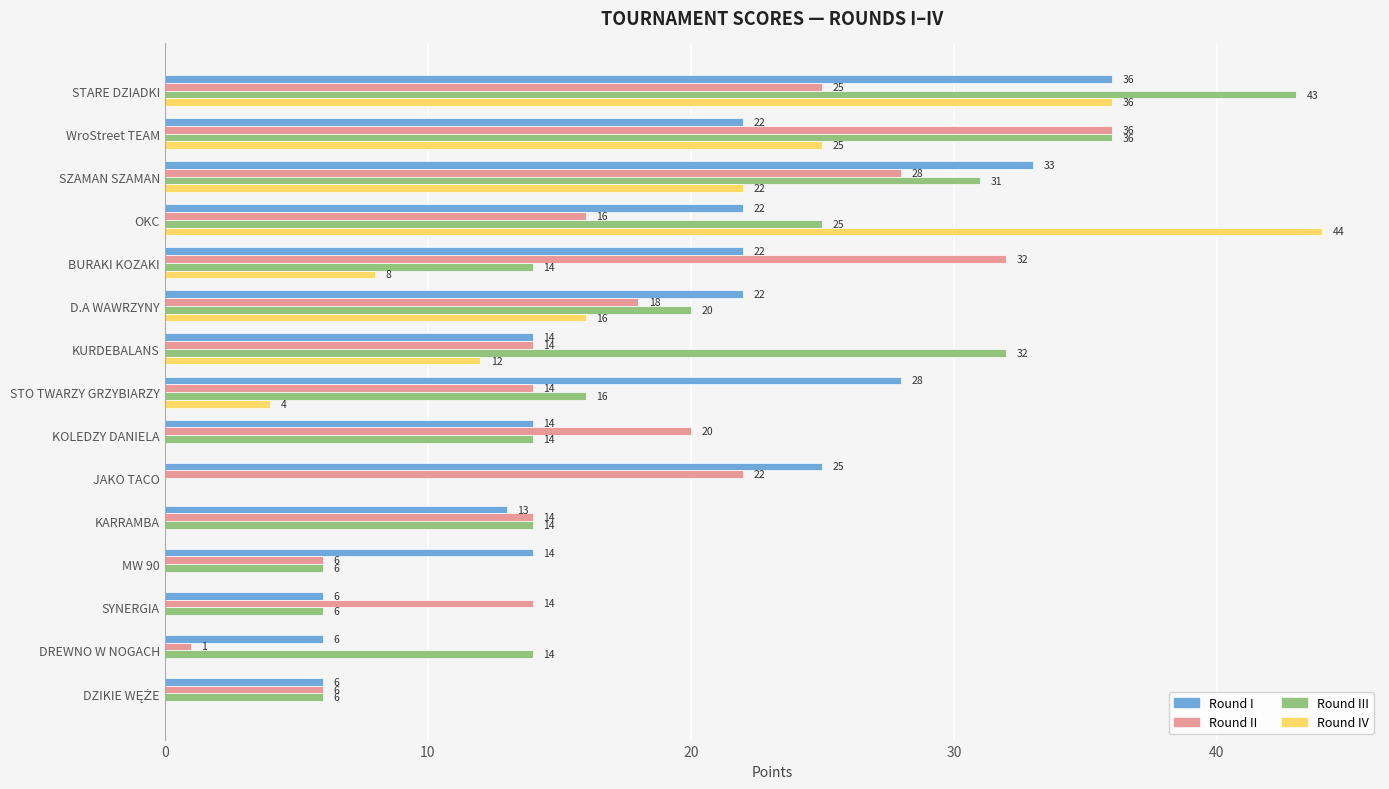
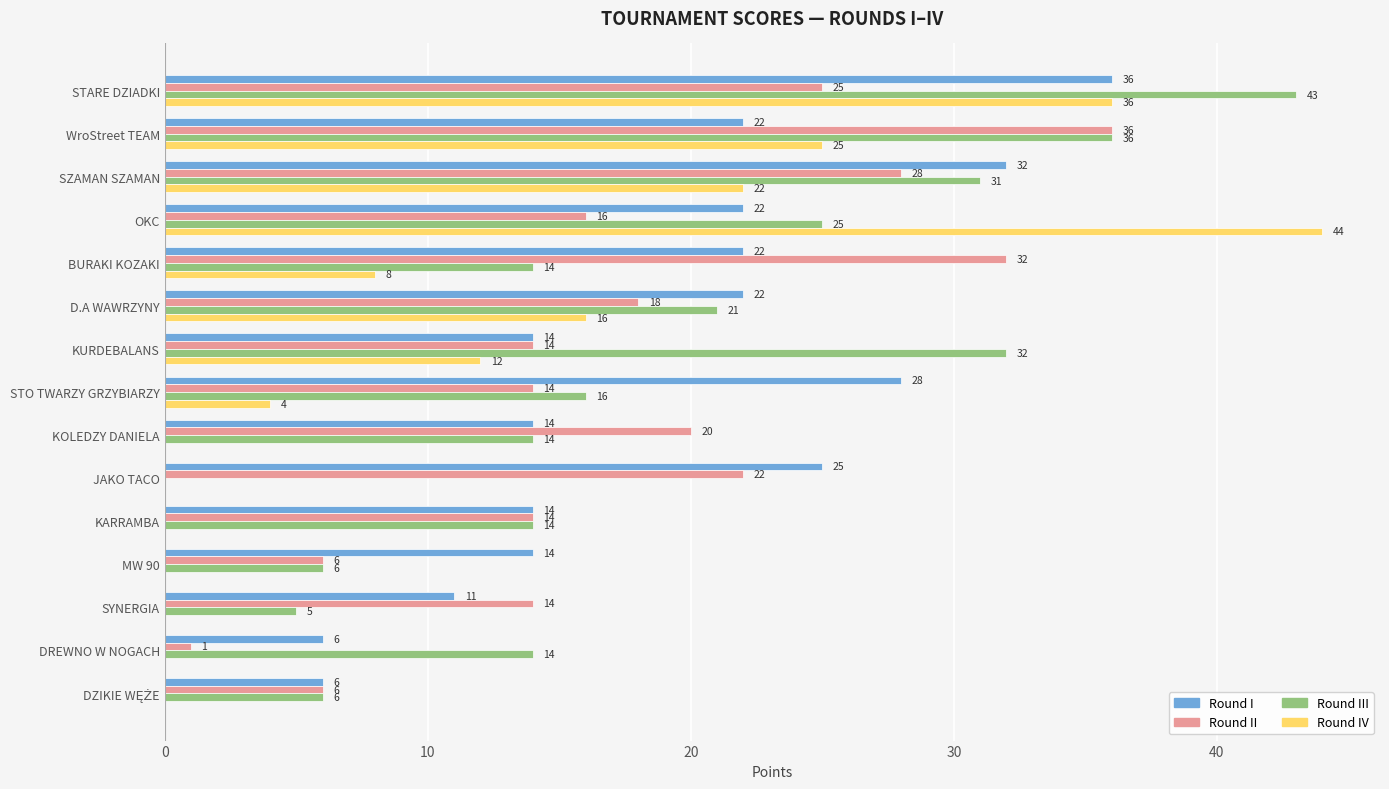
Round I, SZAMAN SZAMAN: 33 -> 32
Round III, D.A WAWRZYNY: 20 -> 21
Round I, KARRAMBA: 13 -> 14
Round I, SYNERGIA: 6 -> 11
Round III, SYNERGIA: 6 -> 5
